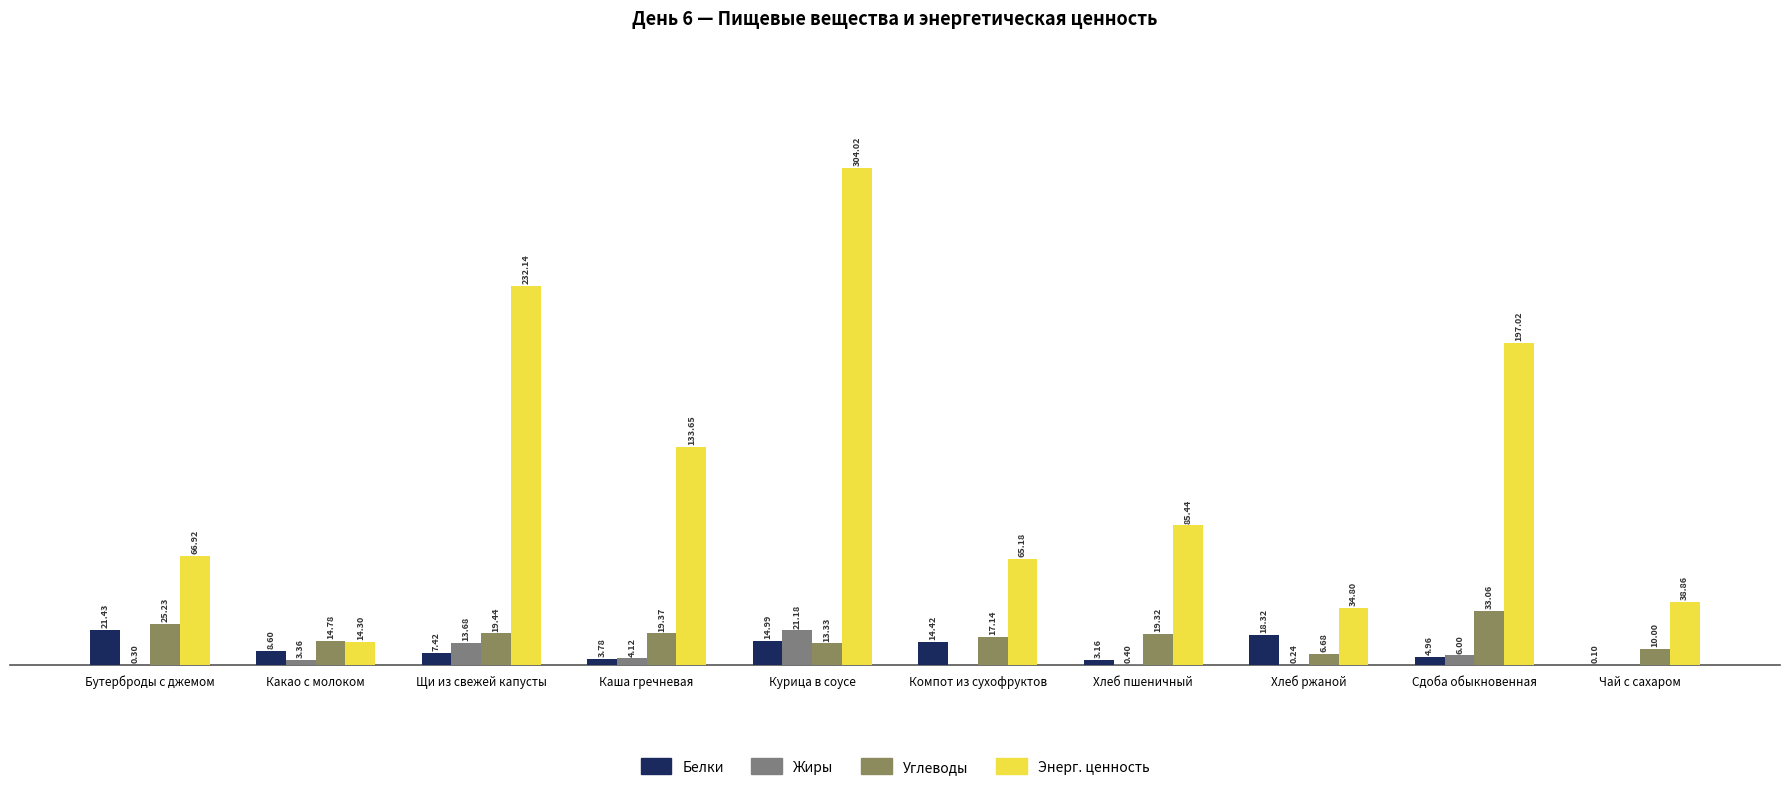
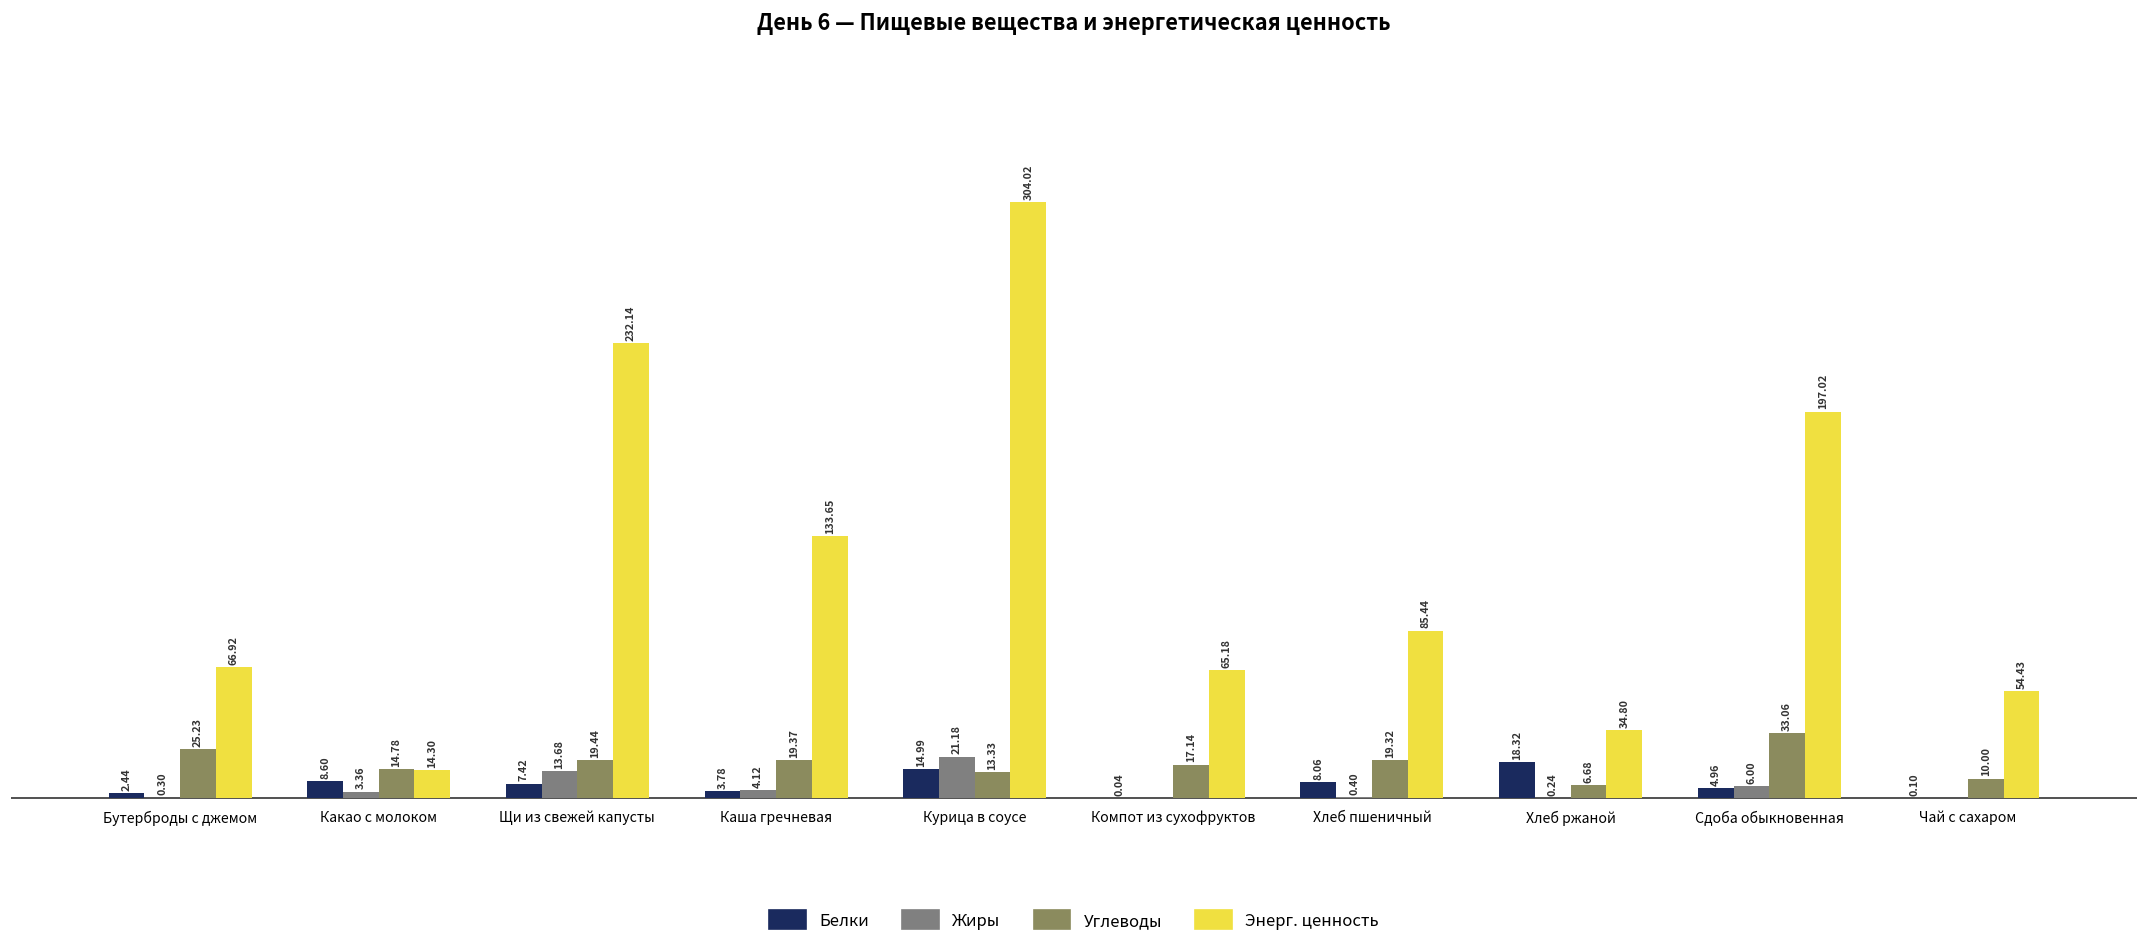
Белки, Бутерброды с джемом: 21.43 -> 2.44
Белки, Компот из сухофруктов: 14.42 -> 0.04
Белки, Хлеб пшеничный: 3.16 -> 8.06
Энерг. ценность, Чай с сахаром: 38.86 -> 54.43
